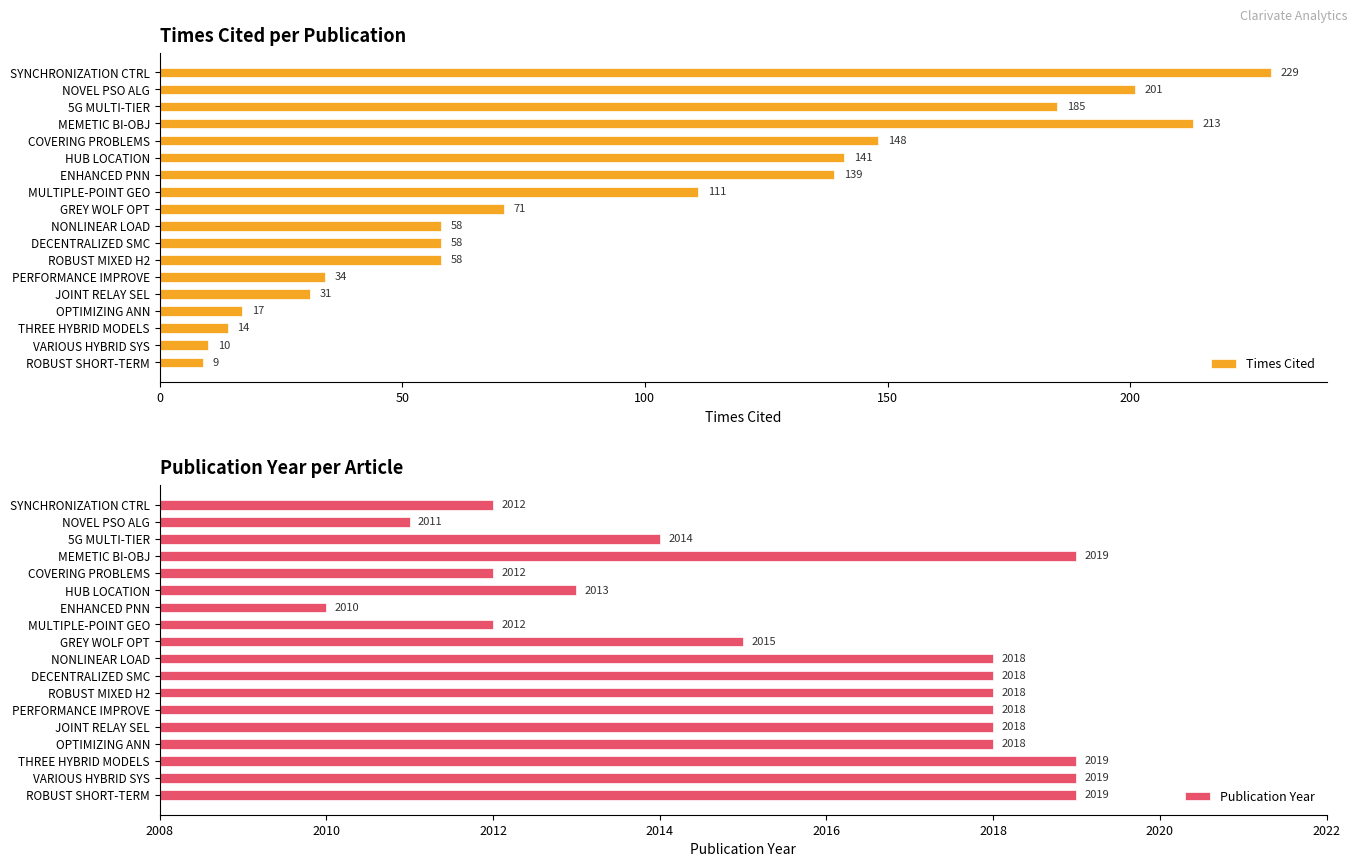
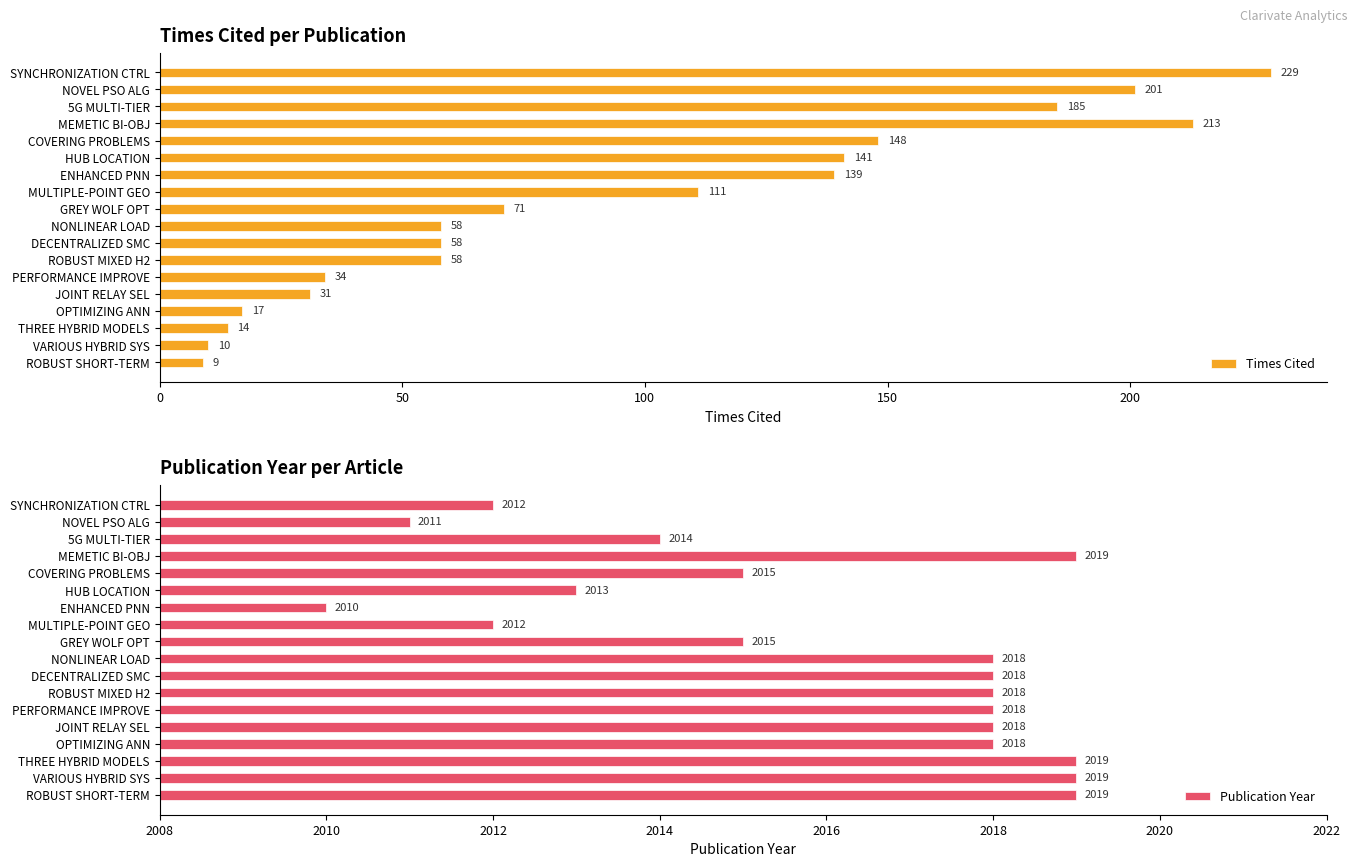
Publication Year per Article, COVERING PROBLEMS: 2012 -> 2015
